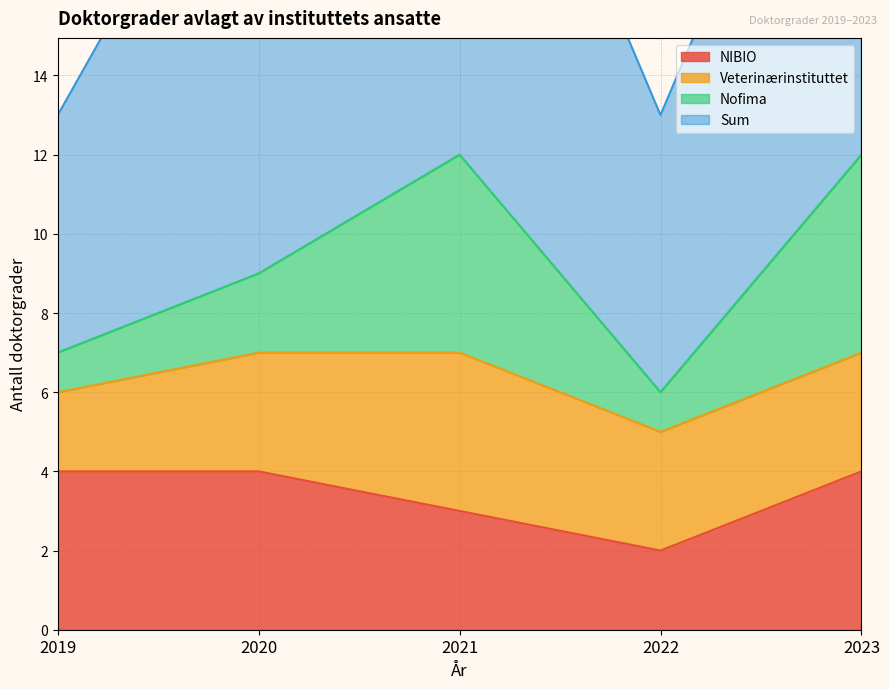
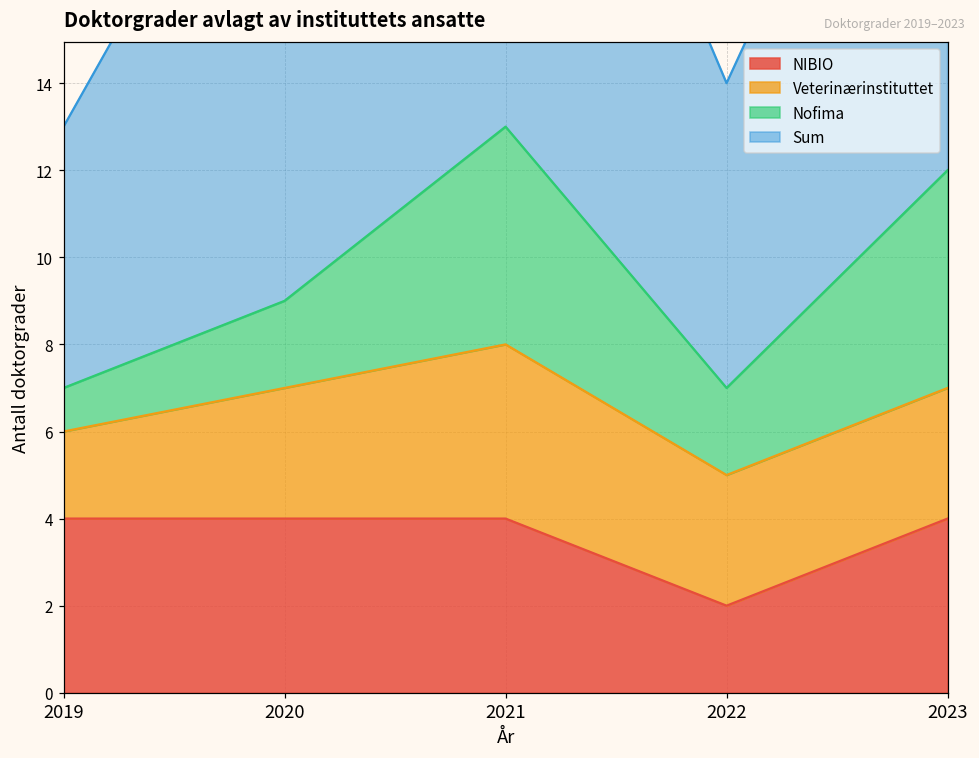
NIBIO, 2021: 3 -> 4
Nofima, 2022: 1 -> 2
